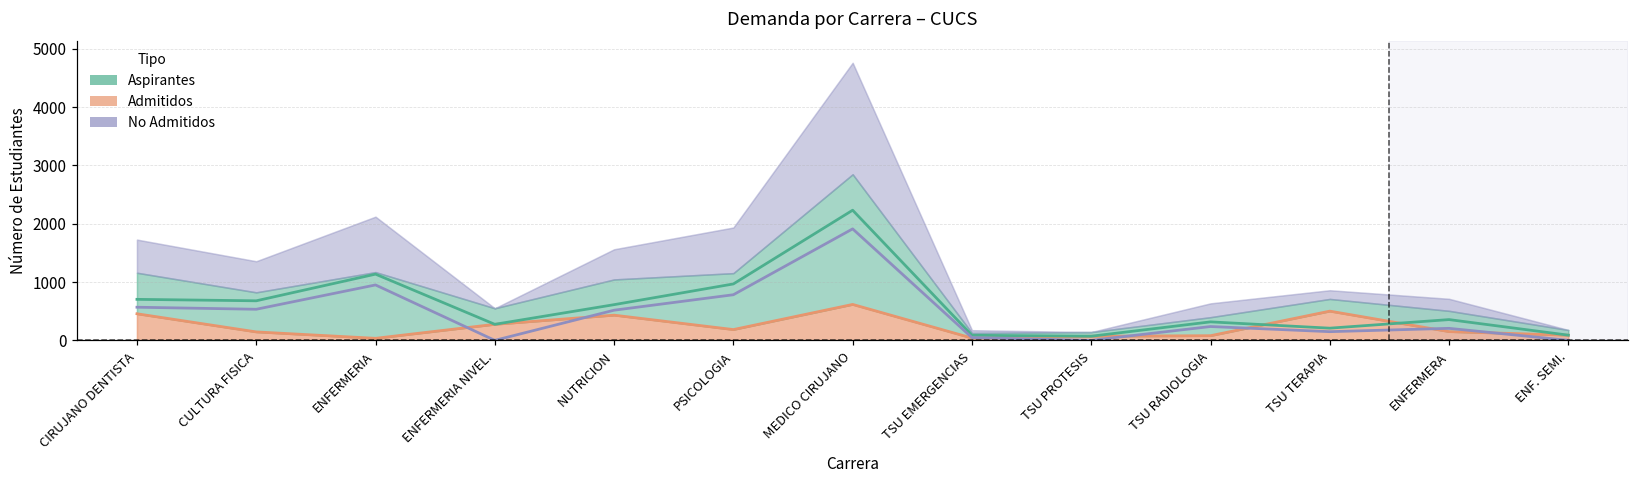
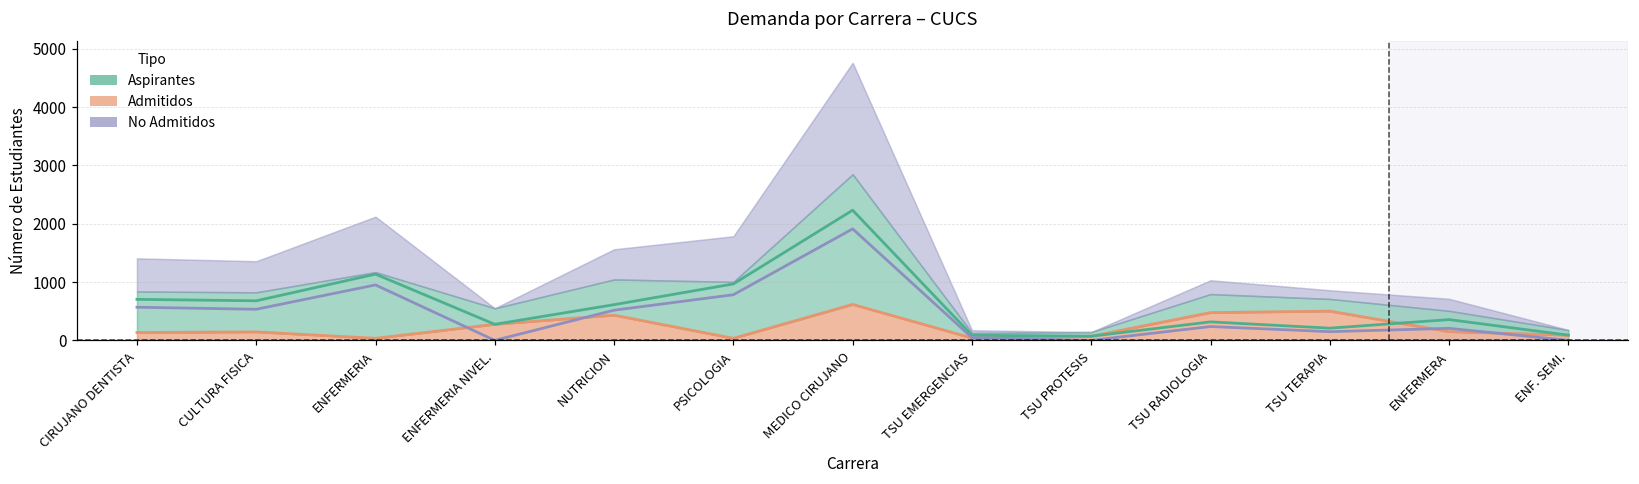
Admitidos, CIRUJANO DENTISTA: 500 -> 100
Admitidos, PSICOLOGIA: 200 -> 0
Admitidos, TSU RADIOLOGIA: 100 -> 500
